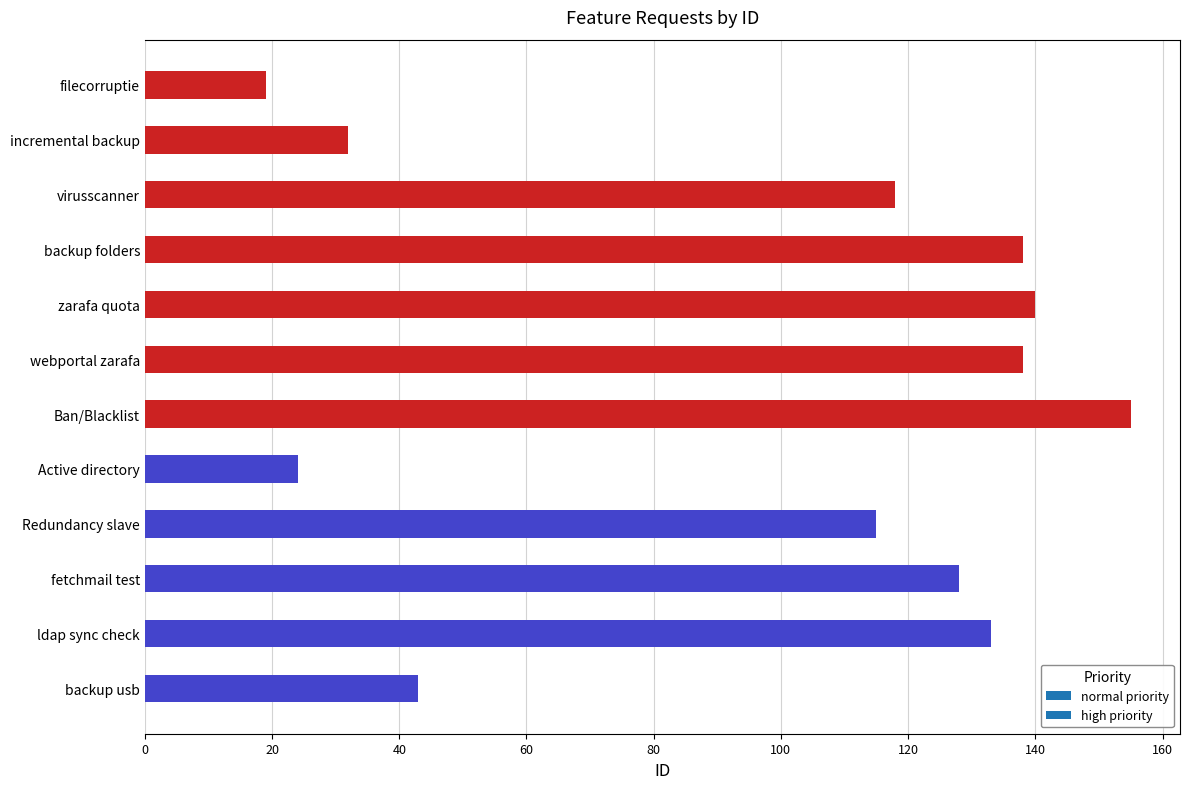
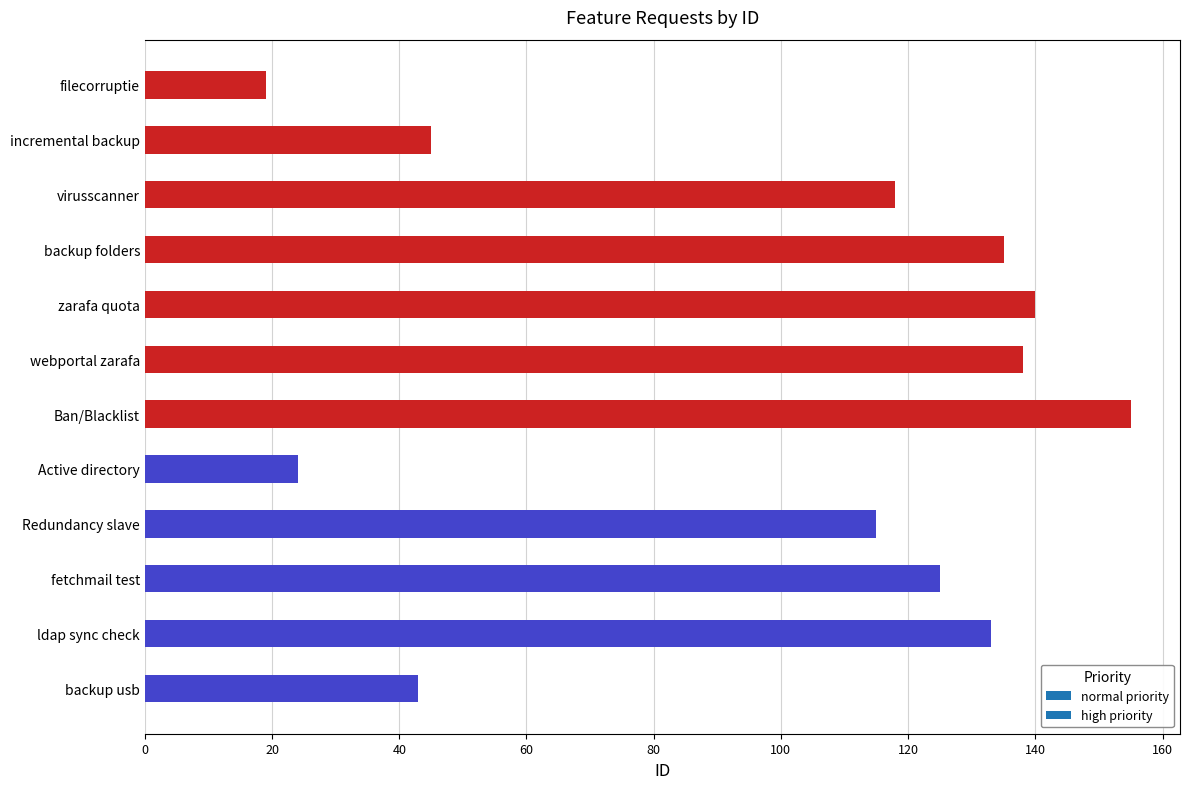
incremental backup: 32 -> 45
backup folders: 138 -> 135
fetchmail test: 128 -> 125
